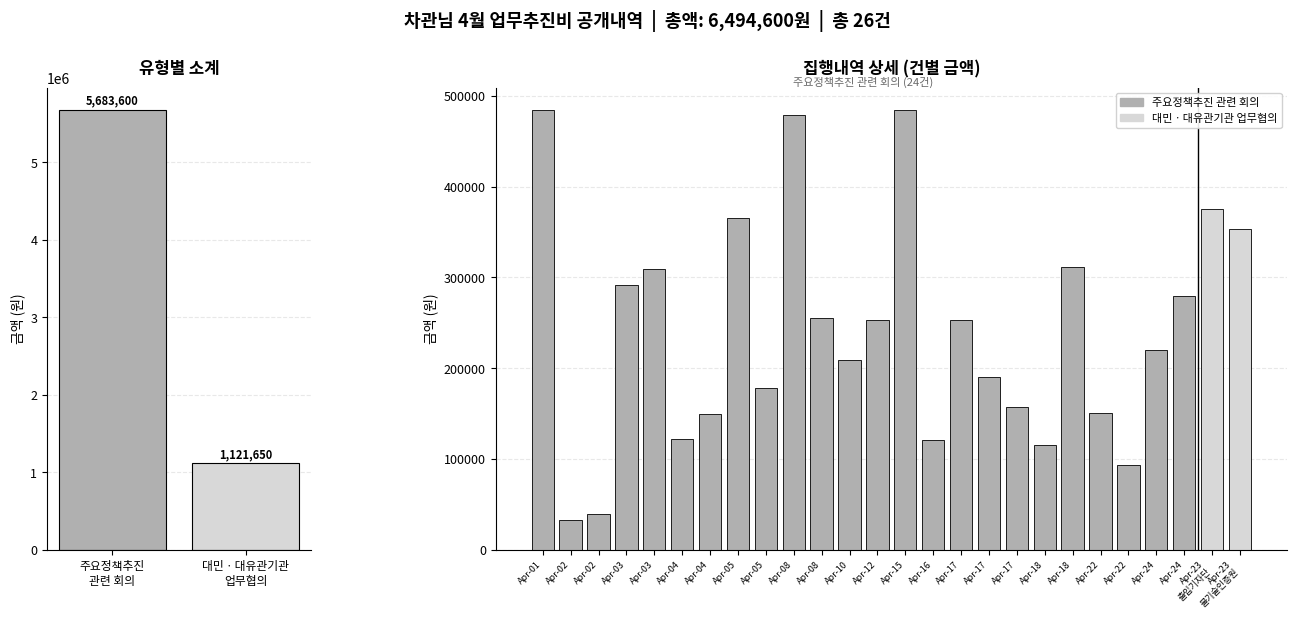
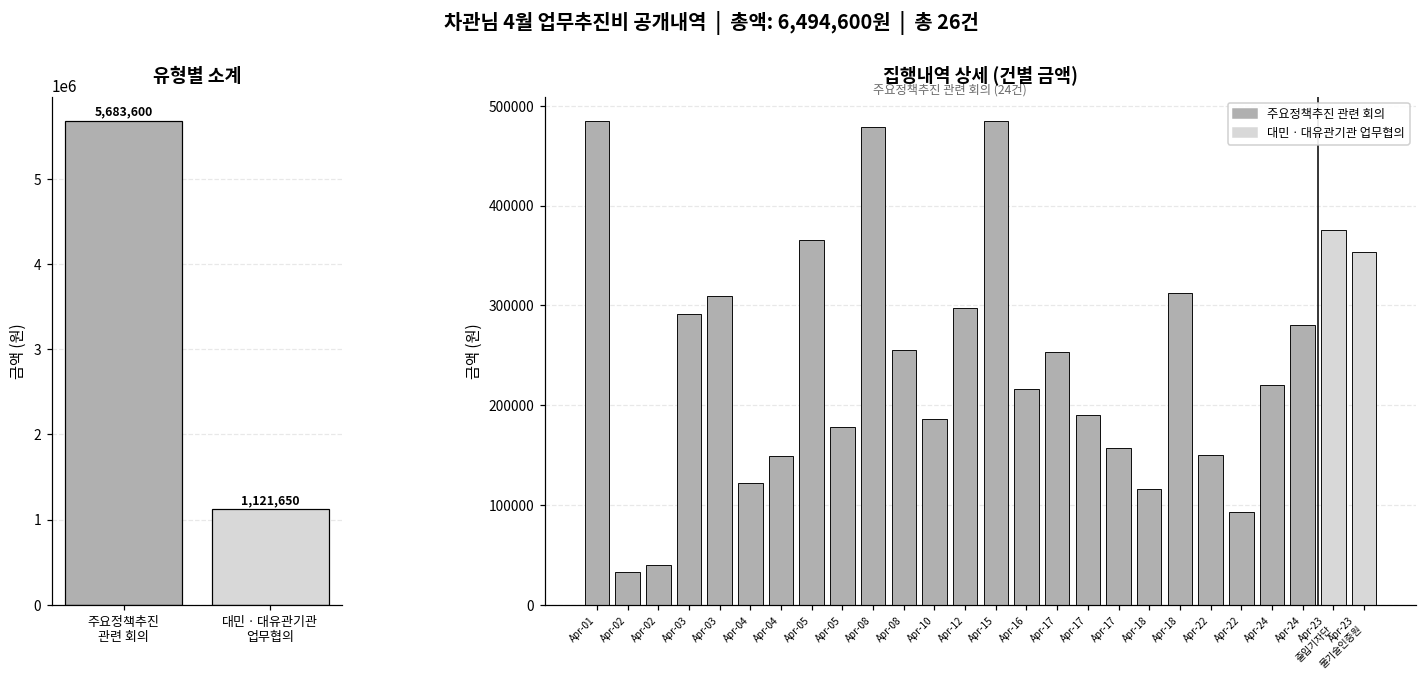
집행내역 상세 (건별 금액), 주요정책추진 관련 회의, Apr-10: 210000 -> 190000
집행내역 상세 (건별 금액), 주요정책추진 관련 회의, Apr-12: 250000 -> 300000
집행내역 상세 (건별 금액), 주요정책추진 관련 회의, Apr-16: 120000 -> 220000
